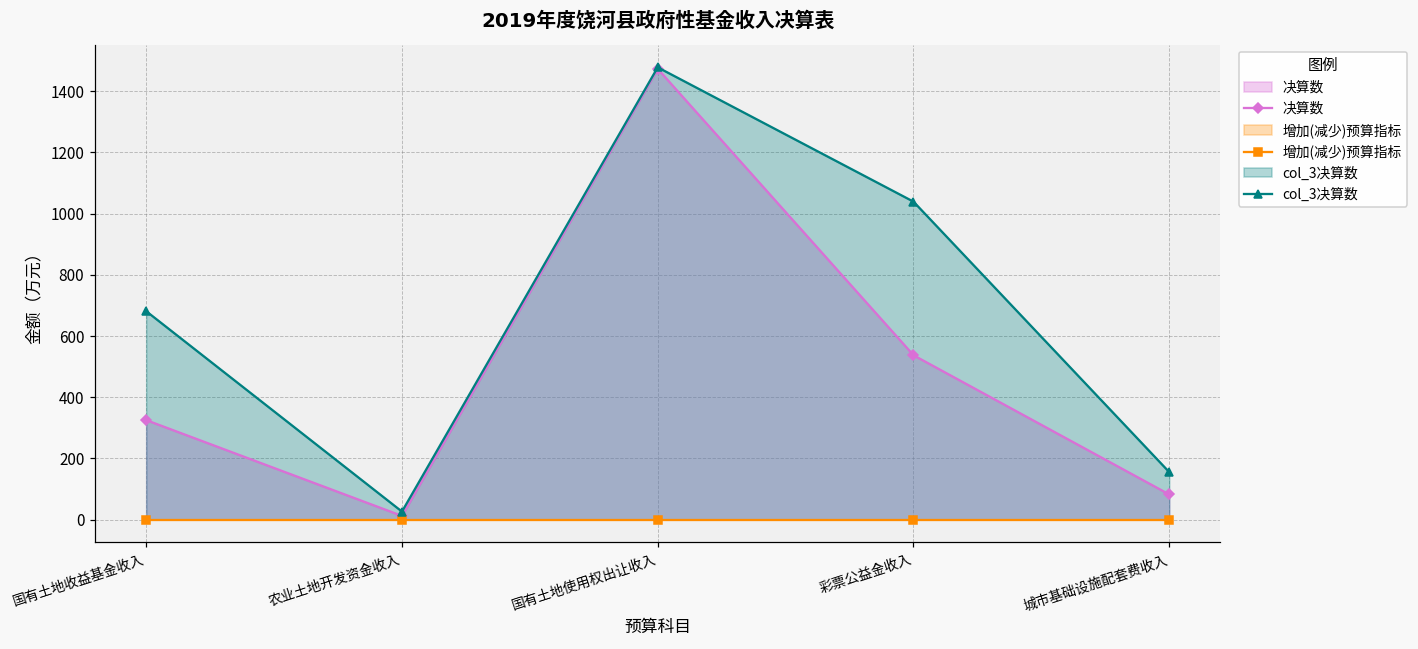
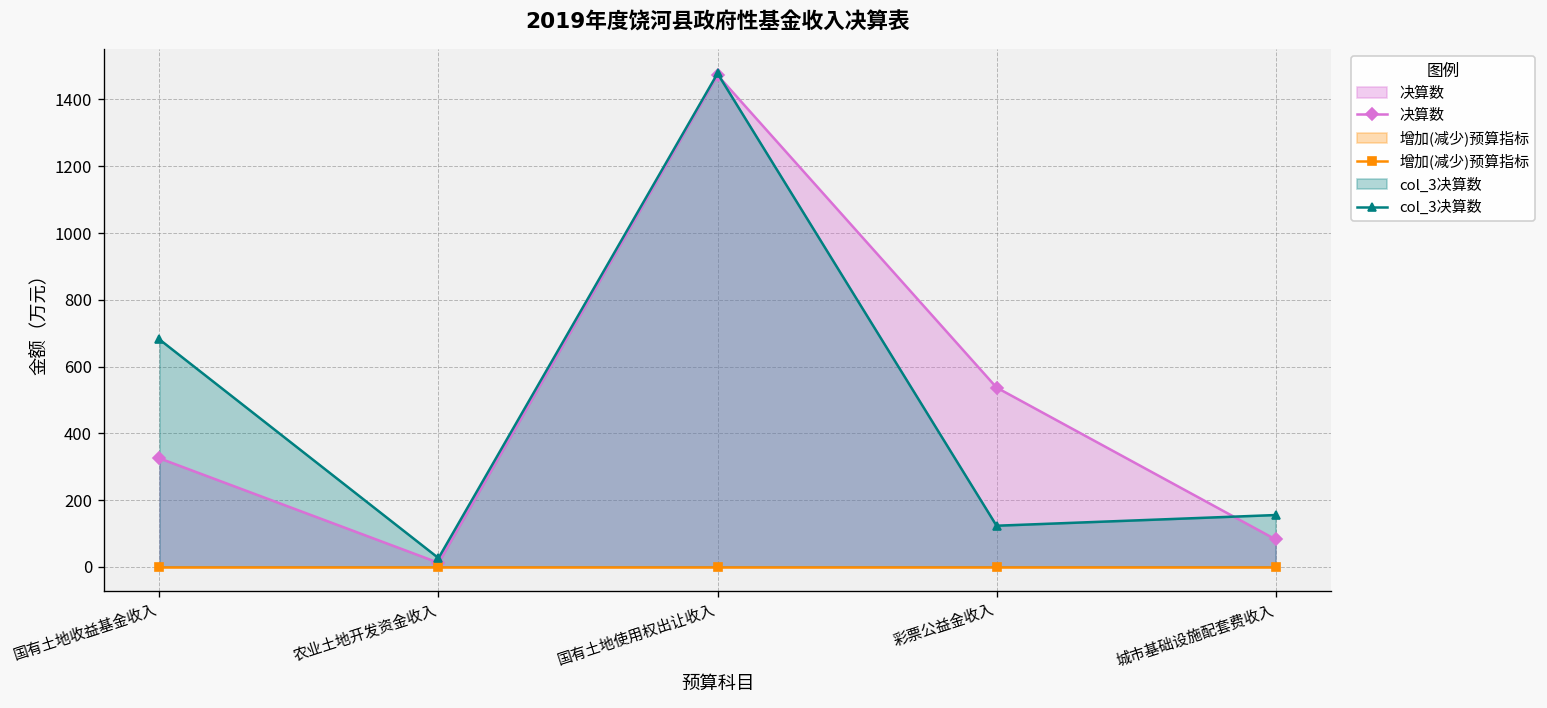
col_3决算数, 彩票公益金收入: 1040 -> 120
